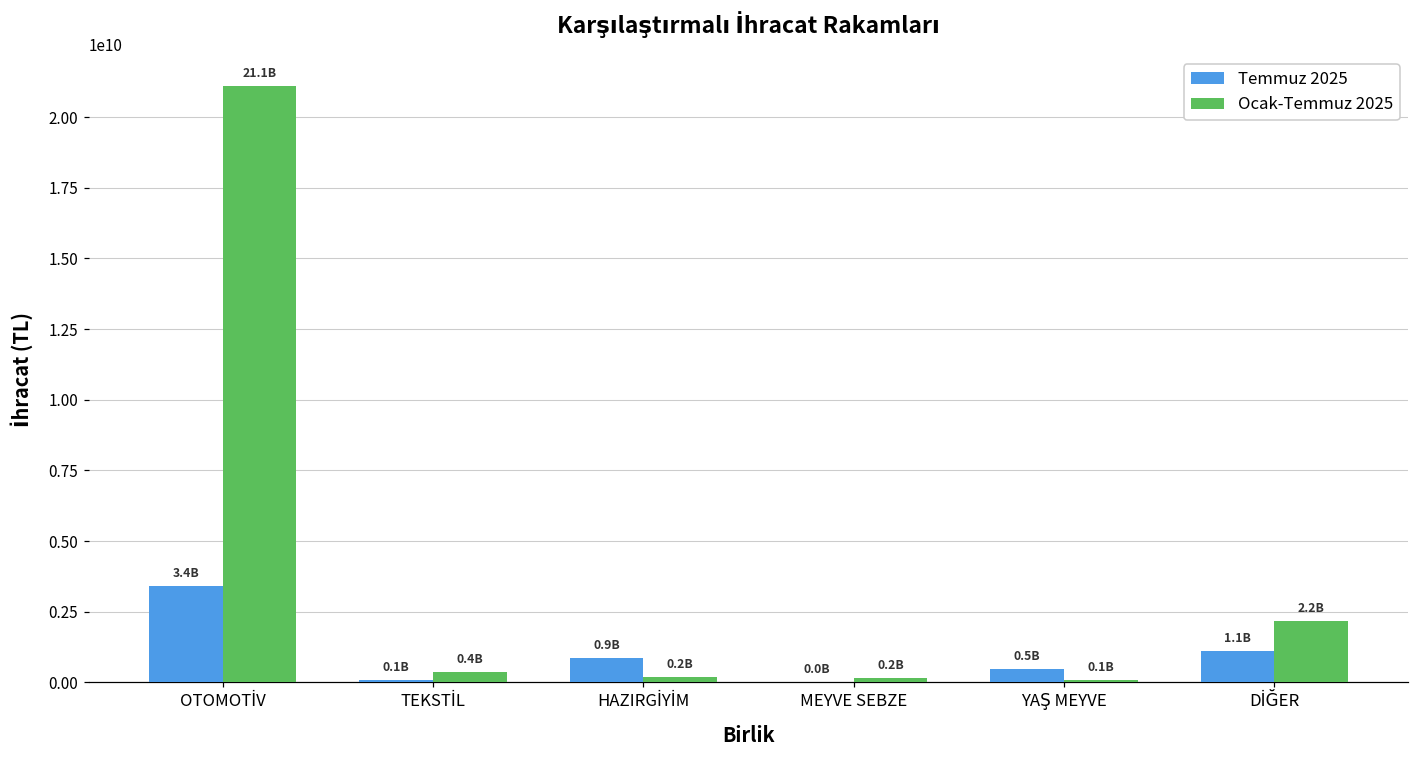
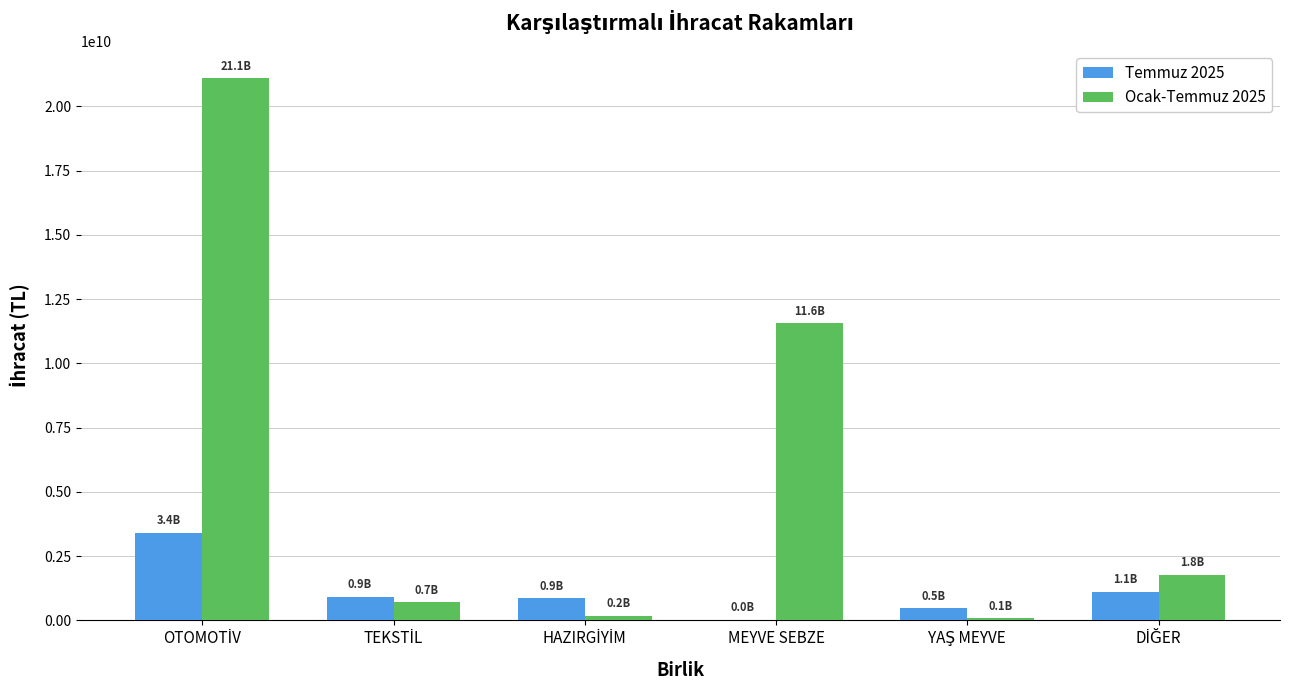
Temmuz 2025, TEKSTİL: 0.1B -> 0.9B
Ocak-Temmuz 2025, TEKSTİL: 0.4B -> 0.7B
Ocak-Temmuz 2025, MEYVE SEBZE: 0.2B -> 11.6B
Ocak-Temmuz 2025, DİĞER: 2.2B -> 1.8B
